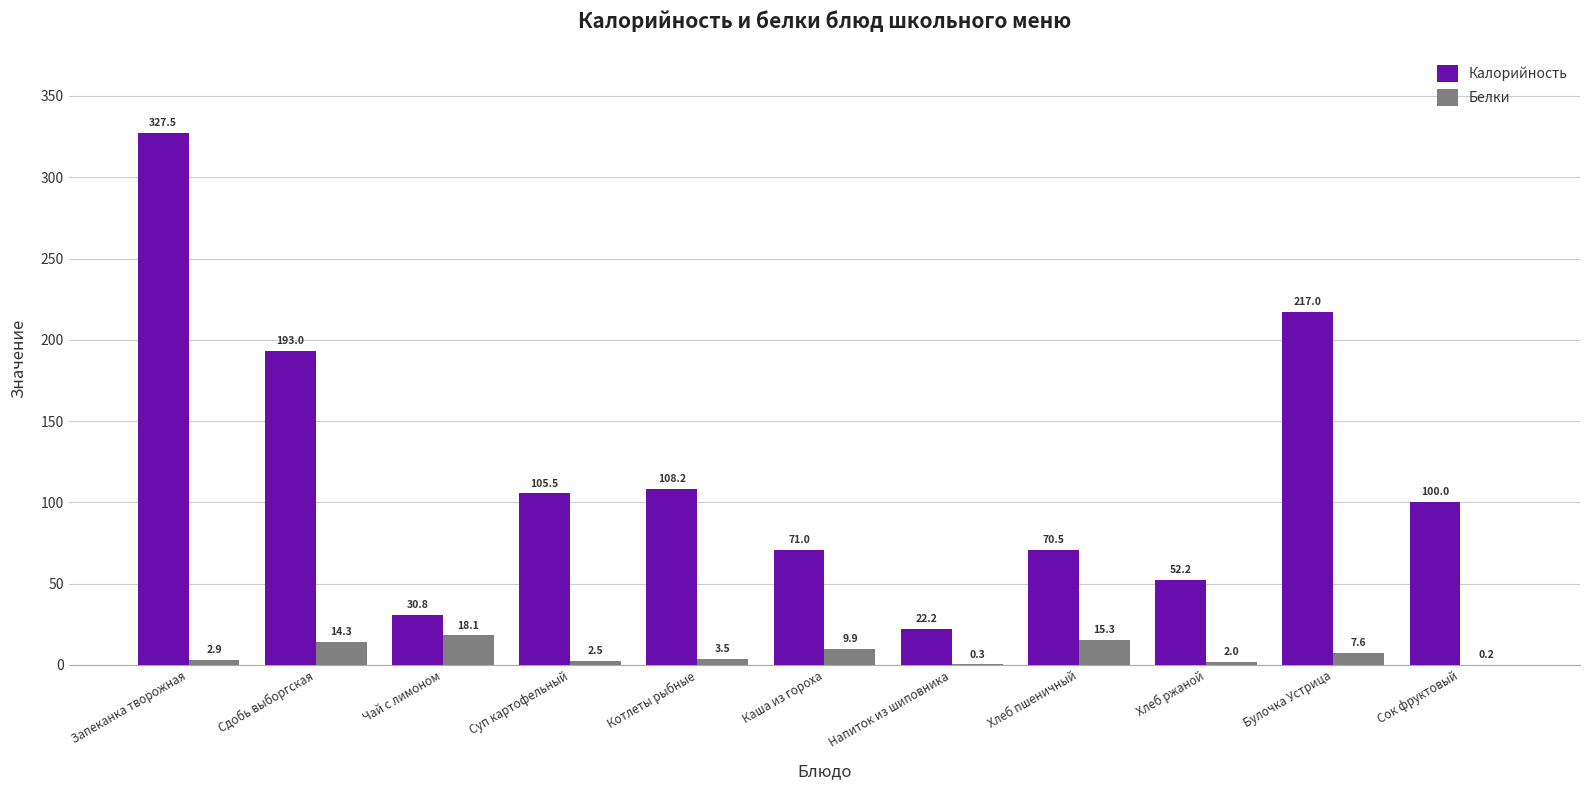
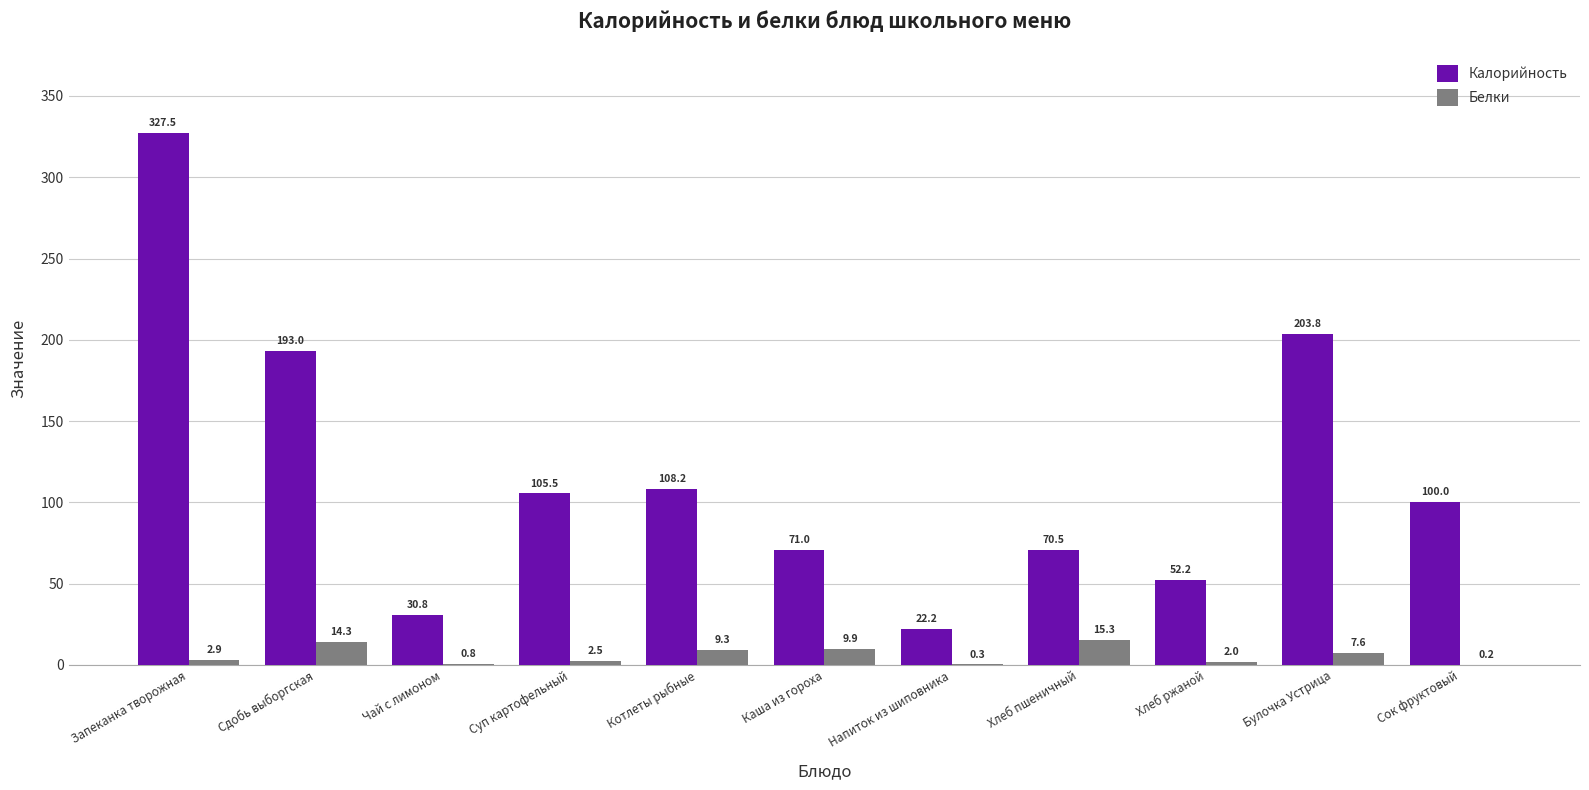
Белки, Чай с лимоном: 18.1 -> 0.8
Белки, Котлеты рыбные: 3.5 -> 9.3
Калорийность, Булочка Устрица: 217.0 -> 203.8
